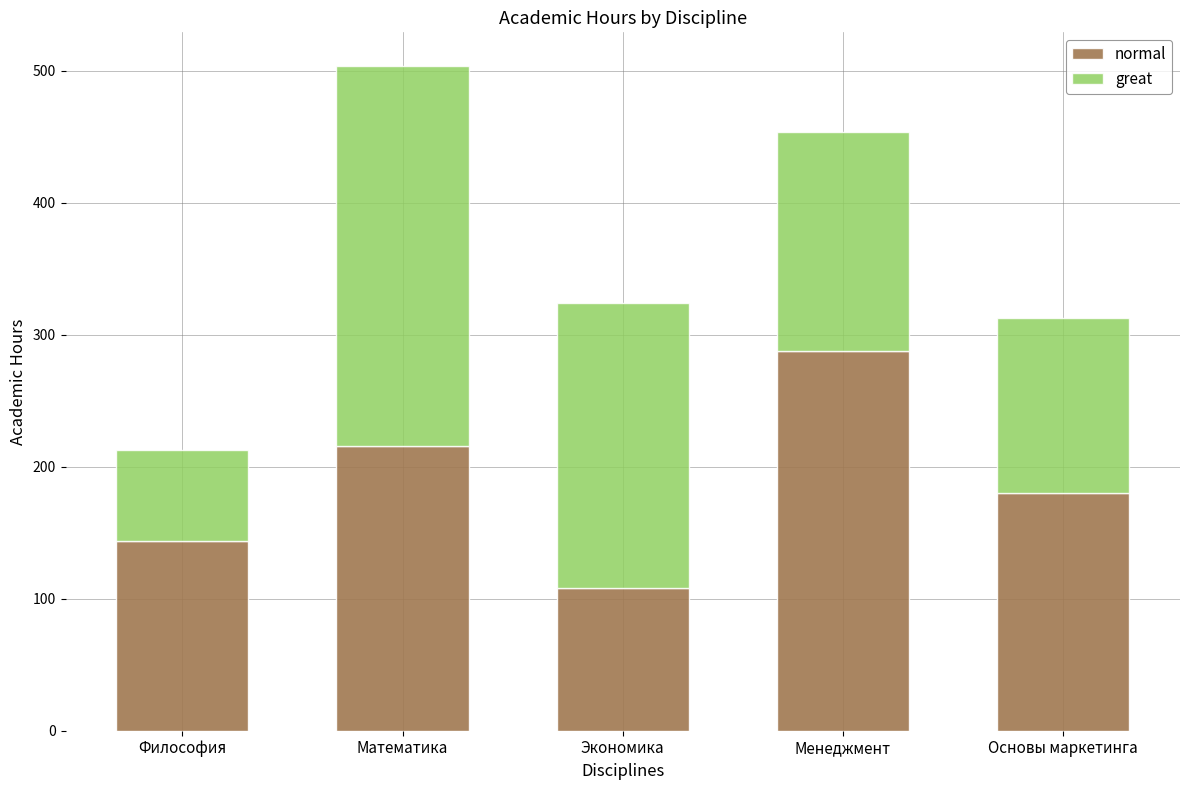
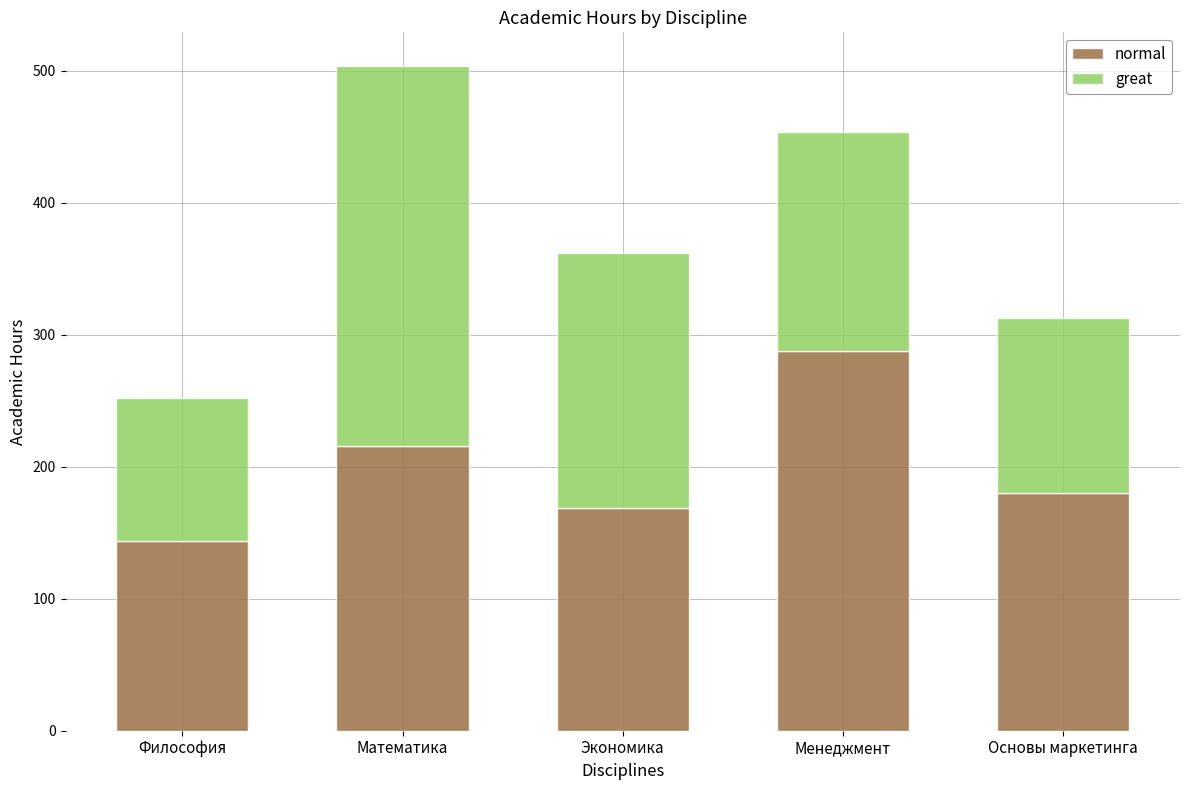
great, Философия: 69 -> 108
normal, Экономика: 108 -> 169
great, Экономика: 216 -> 193
